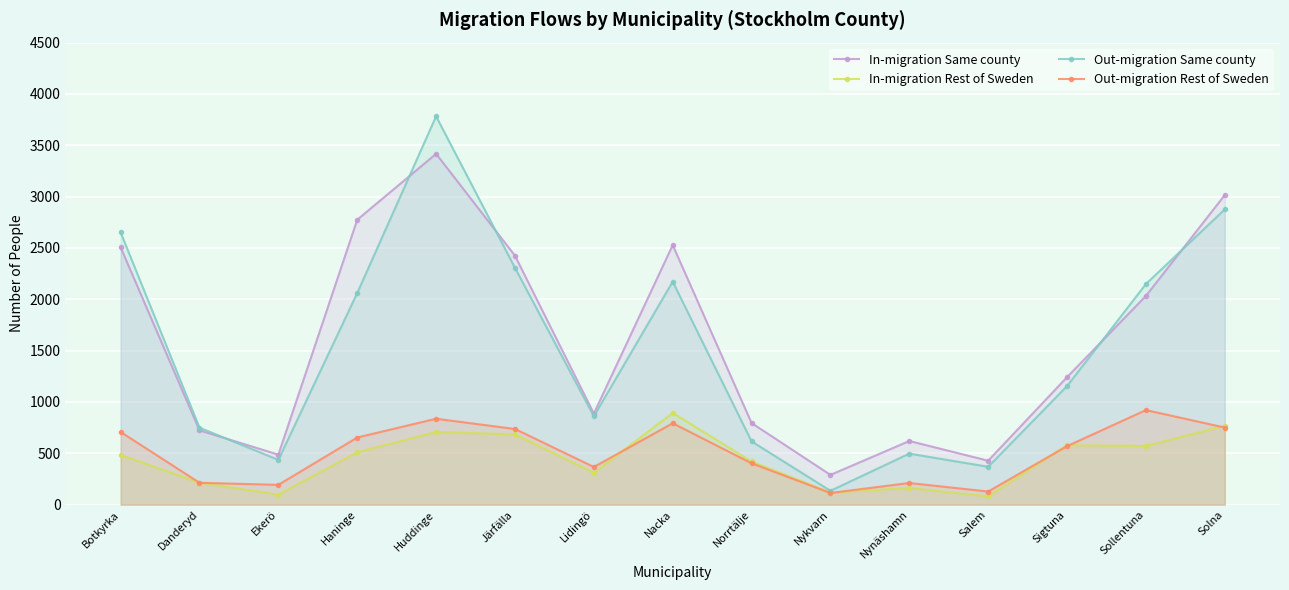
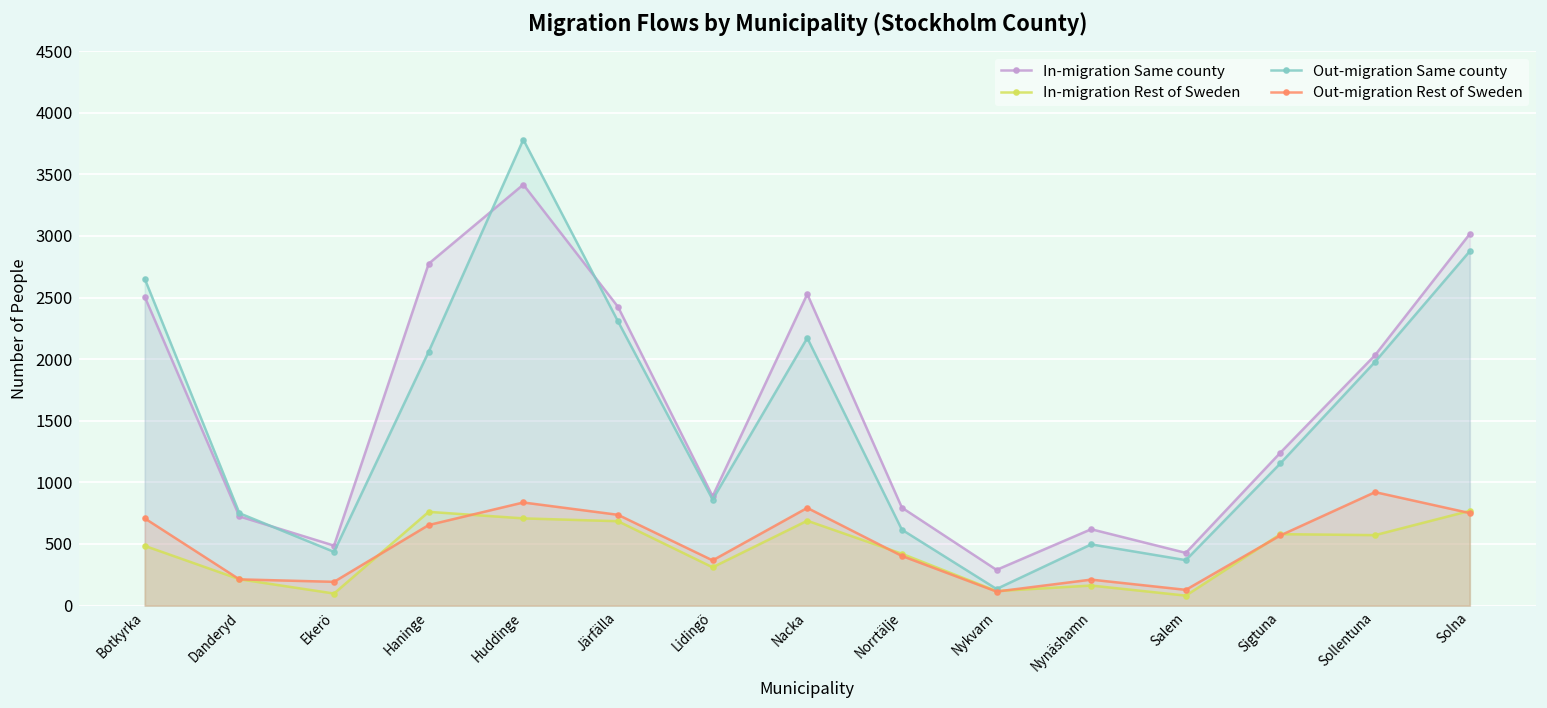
In-migration Rest of Sweden, Haninge: 510 -> 760
In-migration Rest of Sweden, Nacka: 890 -> 690
Out-migration Same county, Sollentuna: 2150 -> 1980
